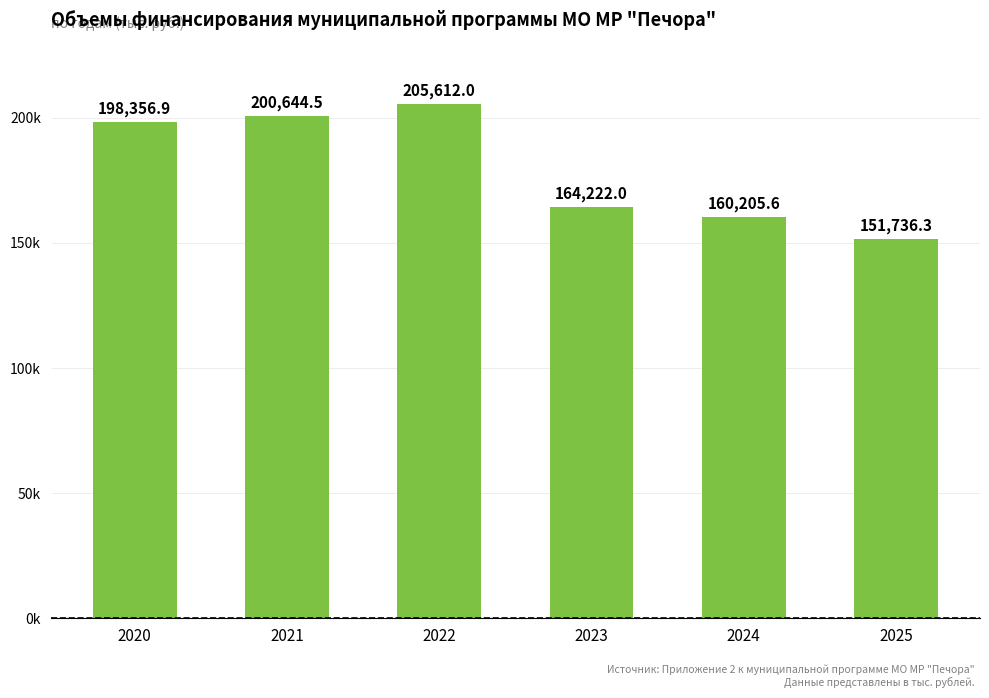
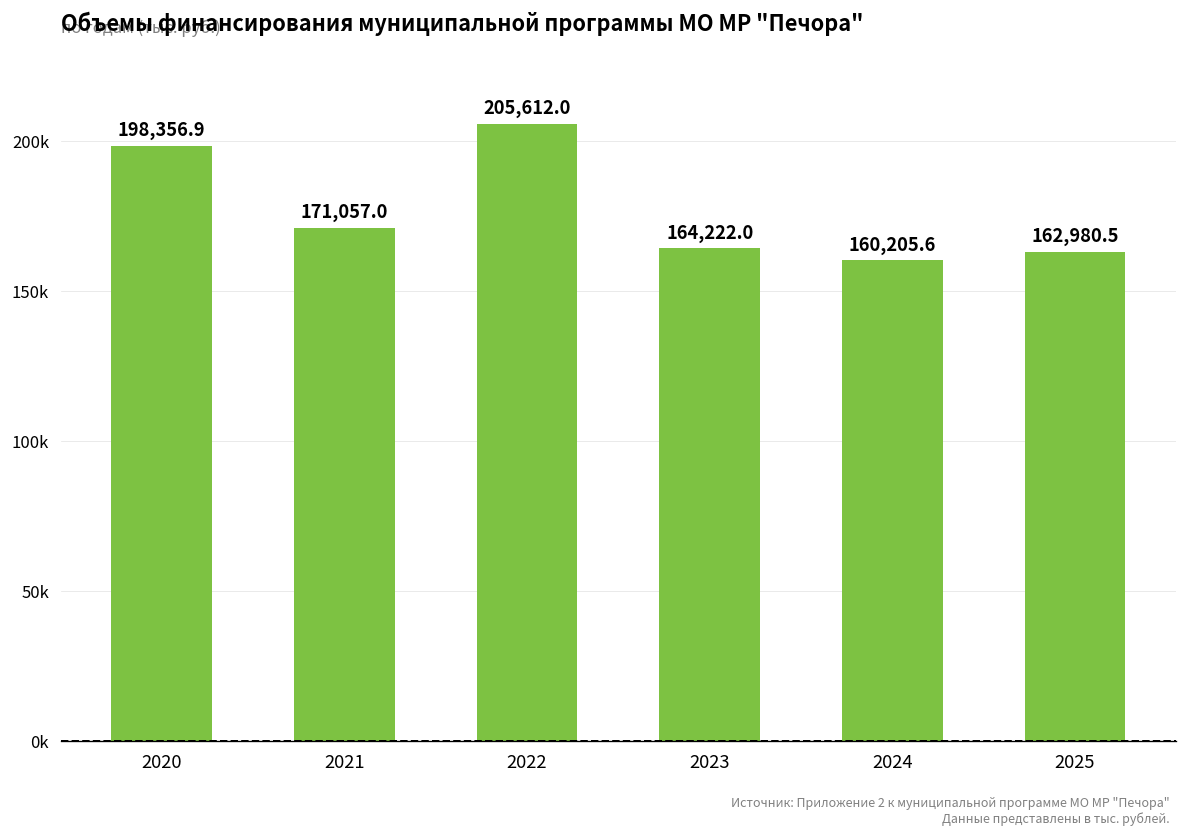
2021: 200,644.5 -> 171,057.0
2025: 151,736.3 -> 162,980.5
